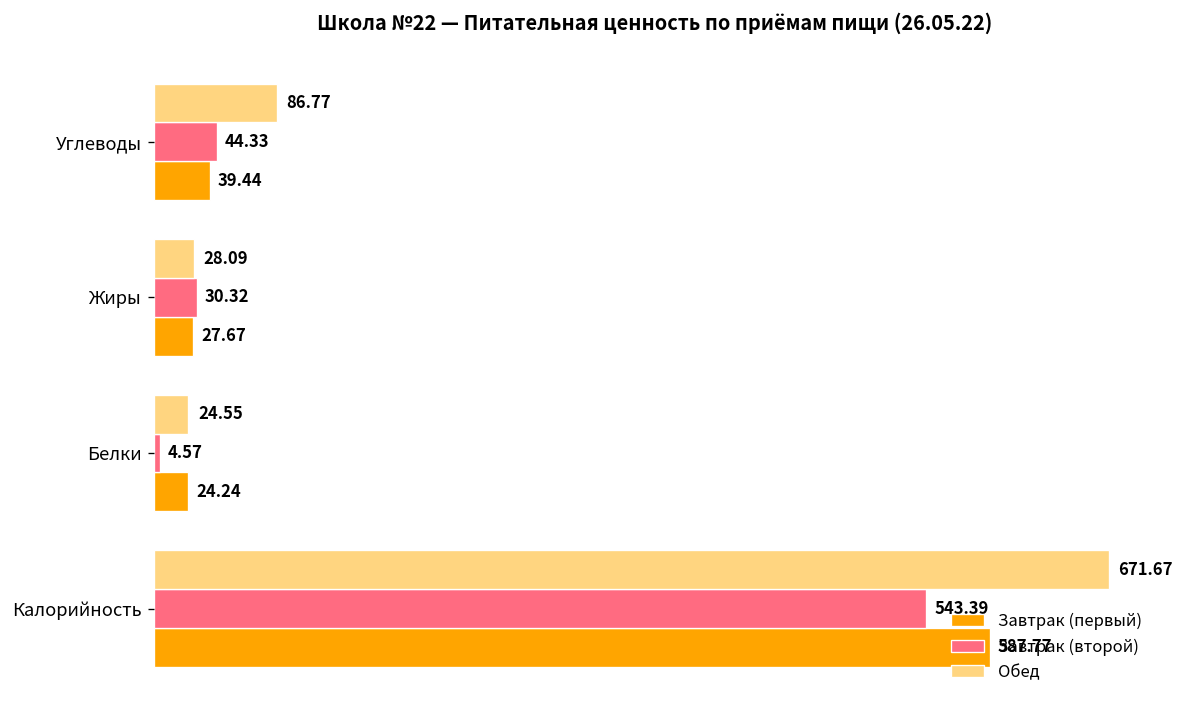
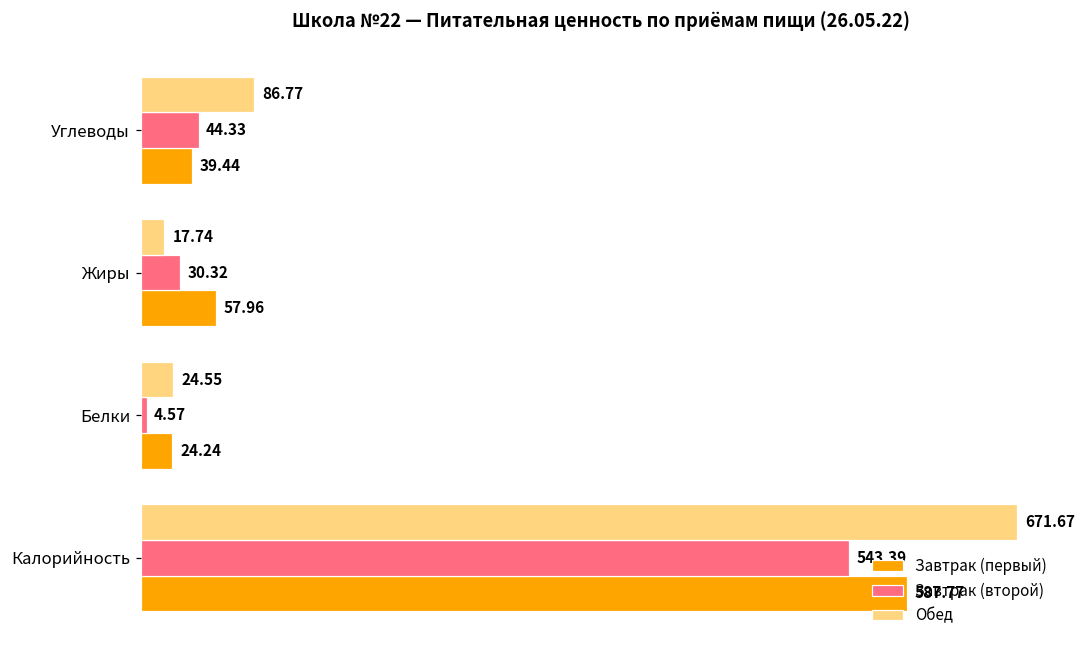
Обед, Жиры: 28.09 -> 17.74
Завтрак (первый), Жиры: 27.67 -> 57.96
